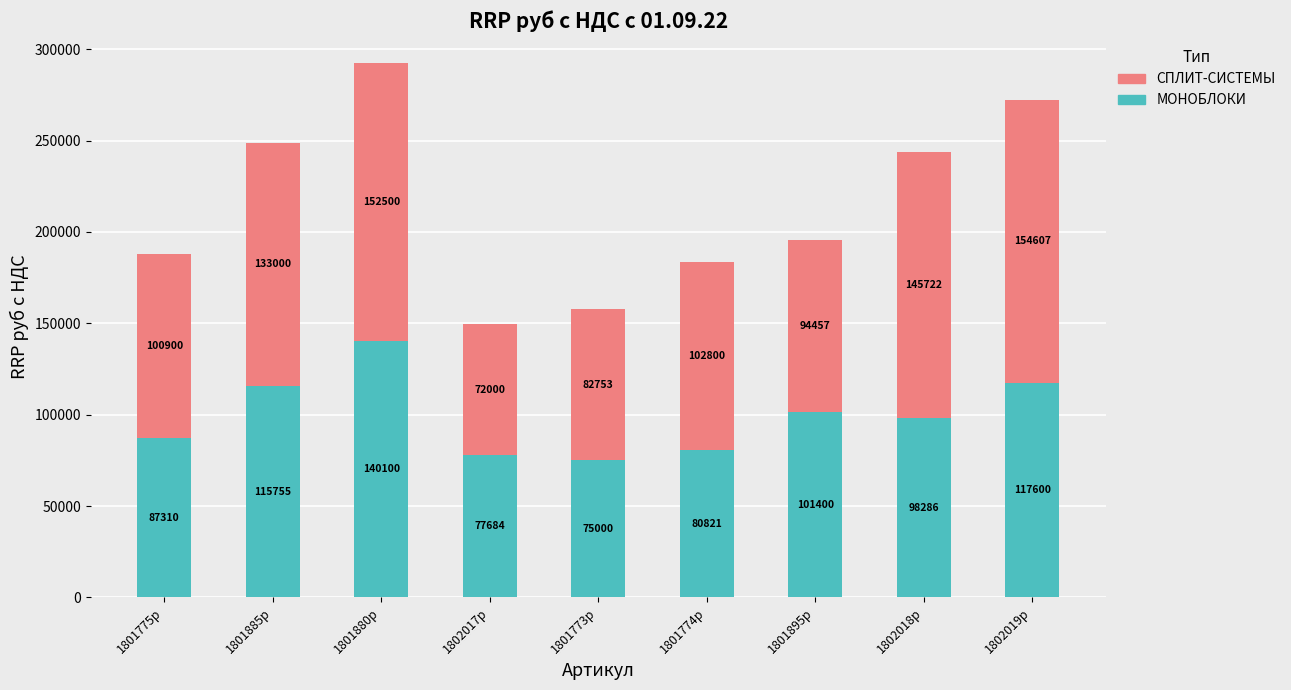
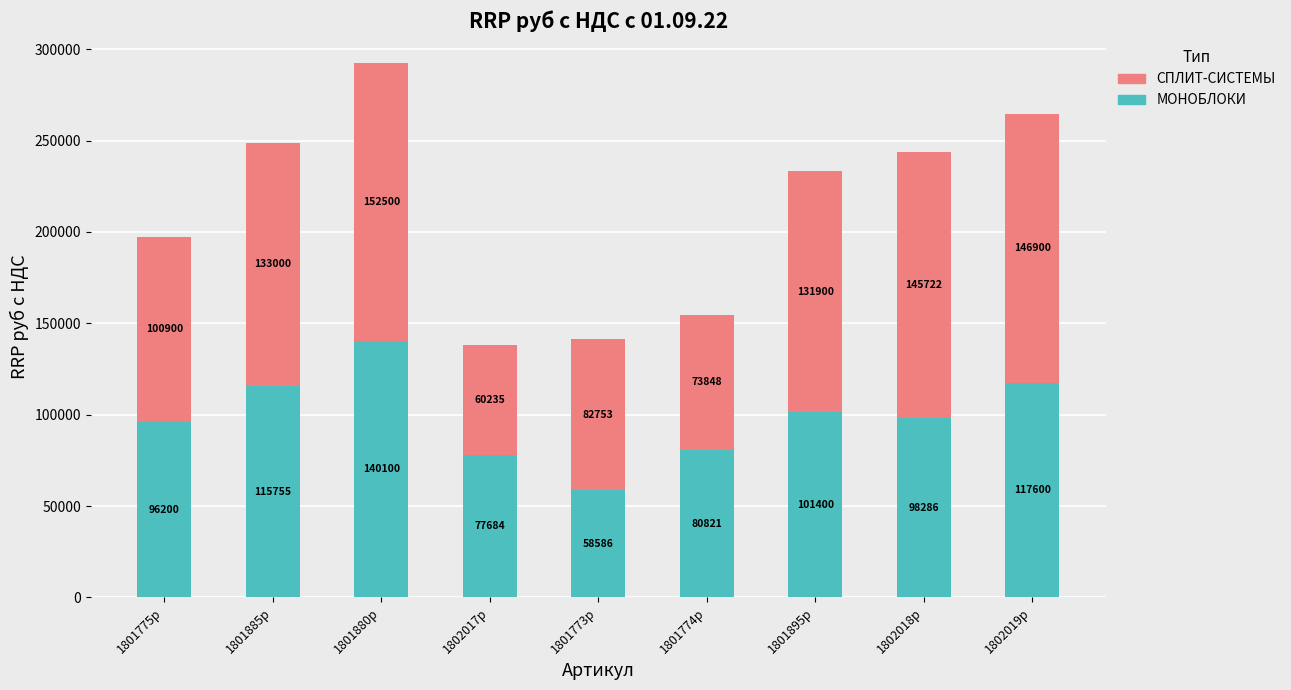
МОНОБЛОКИ, 1801775p: 87310 -> 96200
СПЛИТ-СИСТЕМЫ, 1802017p: 72000 -> 60235
МОНОБЛОКИ, 1801773p: 75000 -> 58586
СПЛИТ-СИСТЕМЫ, 1801774p: 102800 -> 73848
СПЛИТ-СИСТЕМЫ, 1801895p: 94457 -> 131900
СПЛИТ-СИСТЕМЫ, 1802019p: 154607 -> 146900
